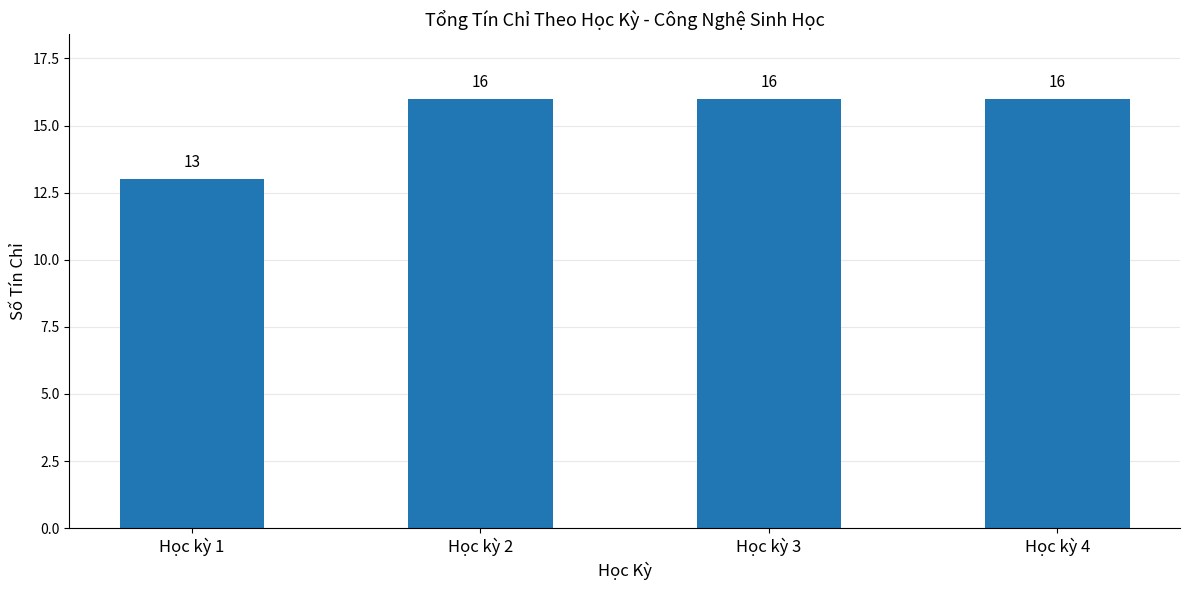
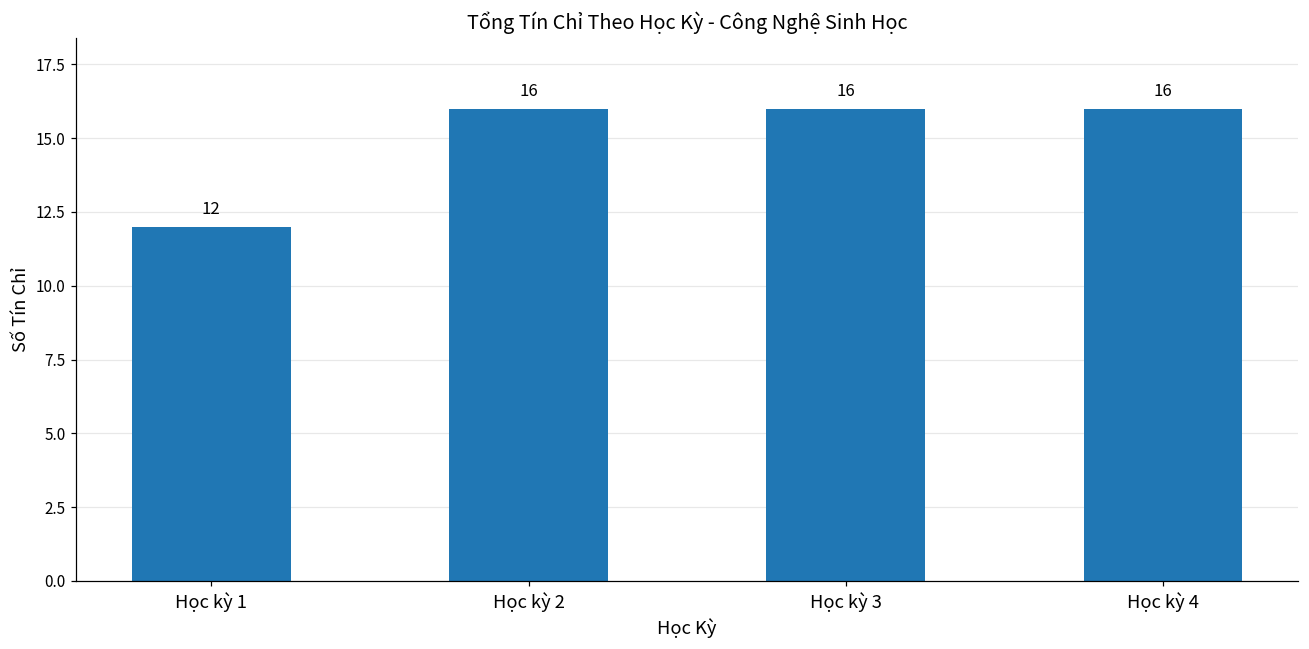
Học kỳ 1: 13 -> 12
